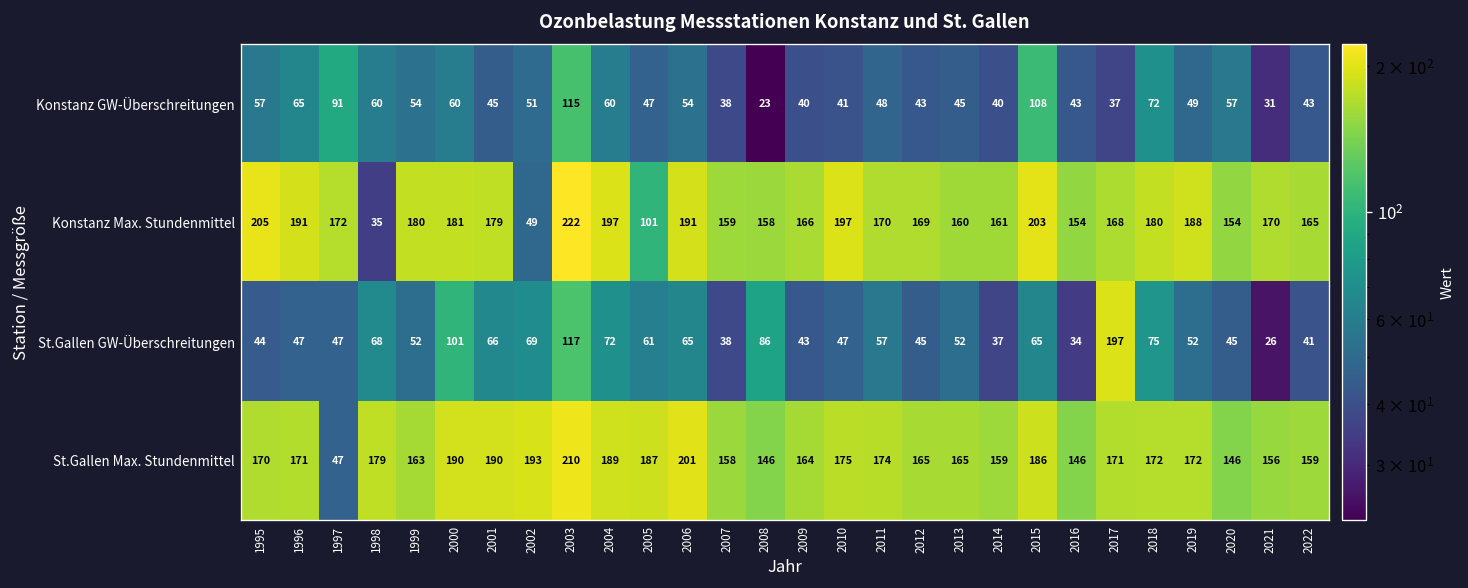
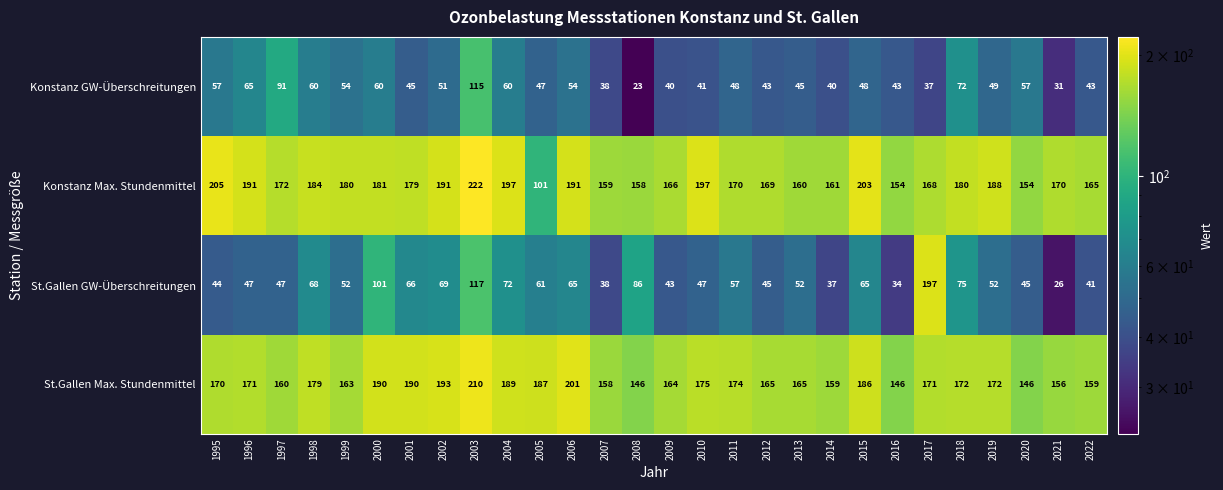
Konstanz GW-Überschreitungen, 2015: 108 -> 48
Konstanz Max. Stundenmittel, 1998: 35 -> 184
Konstanz Max. Stundenmittel, 2002: 49 -> 191
St.Gallen Max. Stundenmittel, 1997: 47 -> 160
